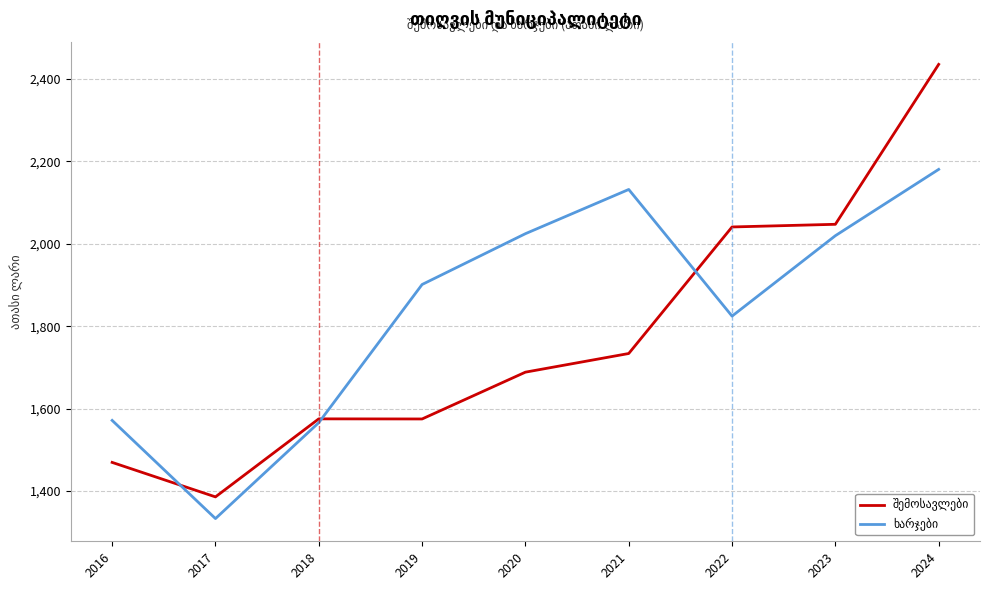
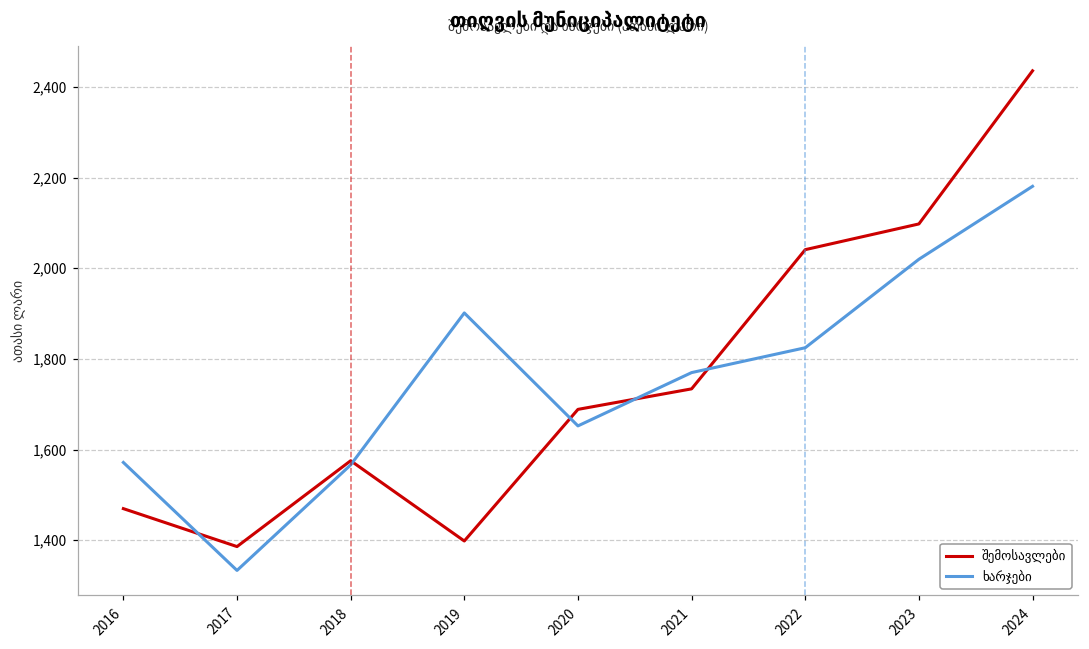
შემოსავლები, 2019: 1,580 -> 1,400
ხარჯები, 2020: 2,020 -> 1,650
ხარჯები, 2021: 2,130 -> 1,770
შემოსავლები, 2023: 2,050 -> 2,100
